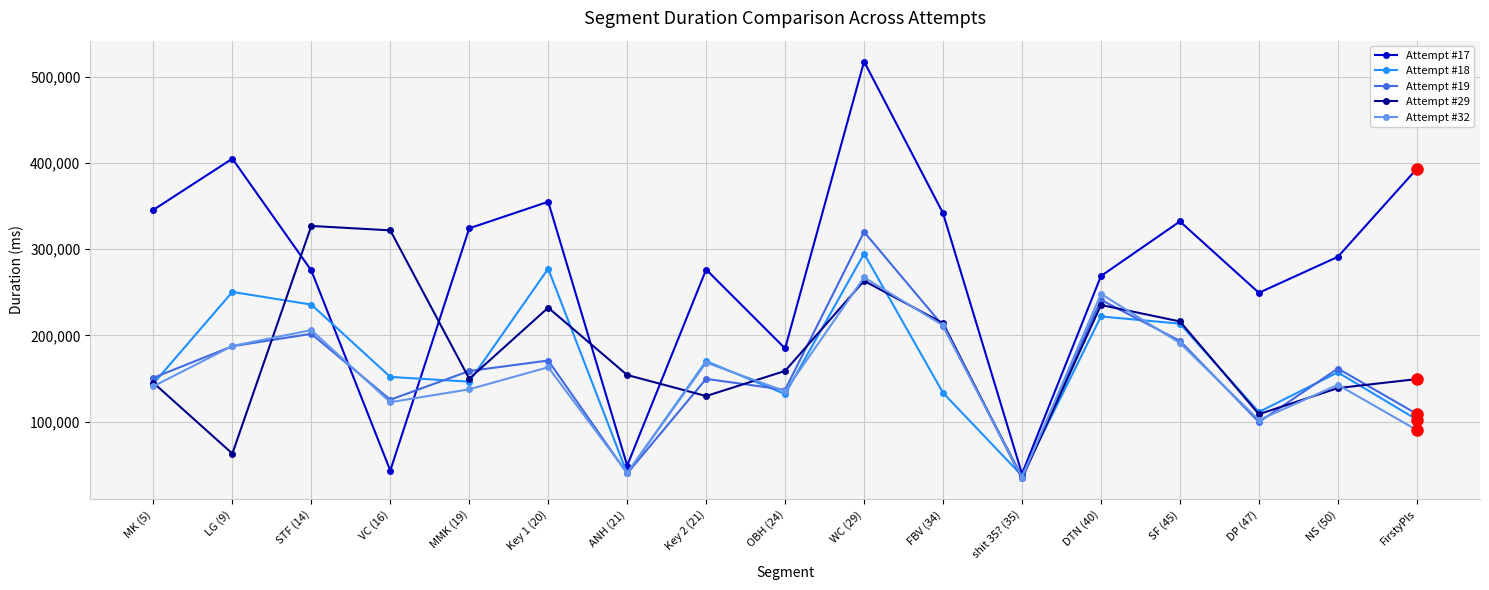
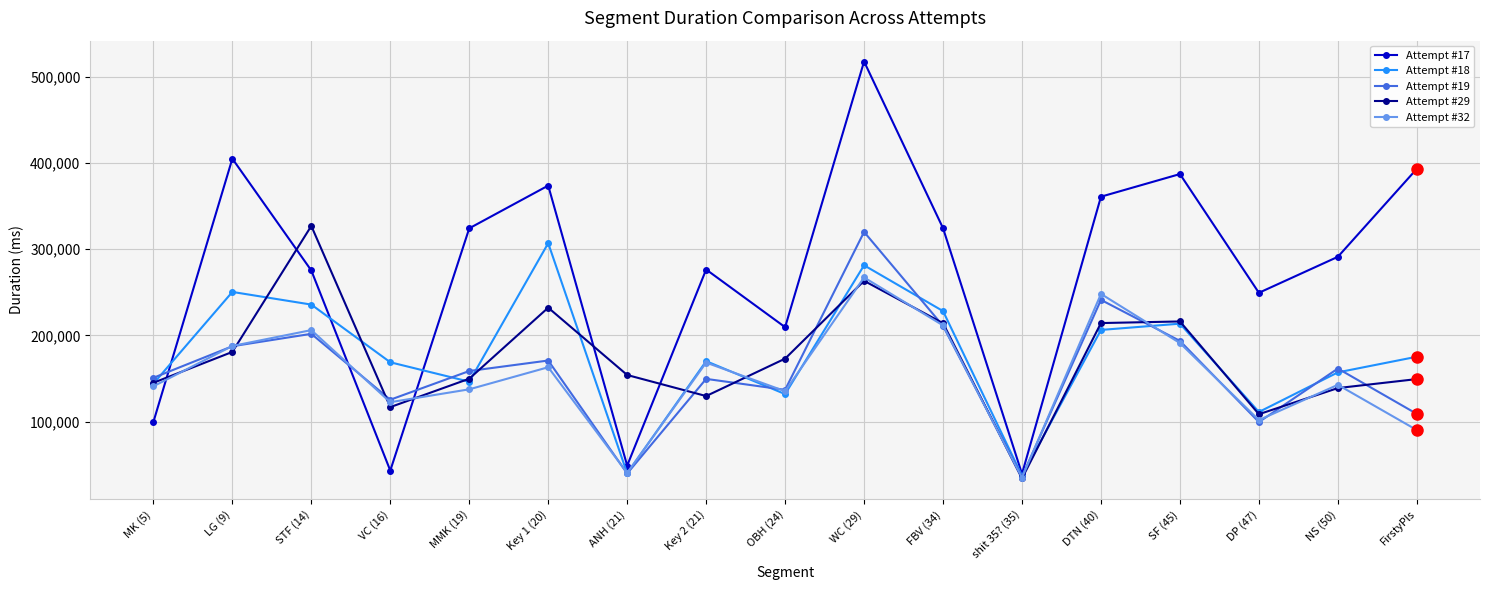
Attempt #17, MK (5): 350,000 -> 100,000
Attempt #29, LG (9): 60,000 -> 180,000
Attempt #18, VC (16): 150,000 -> 170,000
Attempt #29, VC (16): 320,000 -> 120,000
Attempt #17, Key 1 (20): 360,000 -> 370,000
Attempt #18, Key 1 (20): 280,000 -> 310,000
Attempt #17, OBH (24): 180,000 -> 210,000
Attempt #29, OBH (24): 160,000 -> 170,000
Attempt #18, WC (29): 290,000 -> 280,000
Attempt #17, FBV (34): 340,000 -> 320,000
Attempt #18, FBV (34): 130,000 -> 230,000
Attempt #17, DTN (40): 270,000 -> 360,000
Attempt #18, DTN (40): 220,000 -> 210,000
Attempt #29, DTN (40): 240,000 -> 210,000
Attempt #17, SF (45): 330,000 -> 390,000
Attempt #18, FirstyPls: 100,000 -> 180,000
